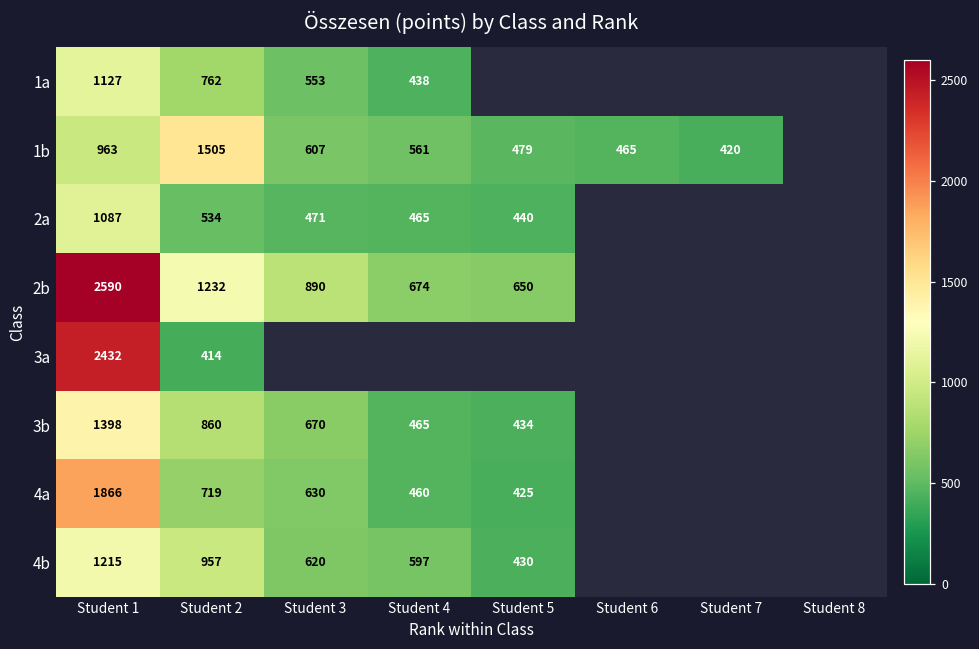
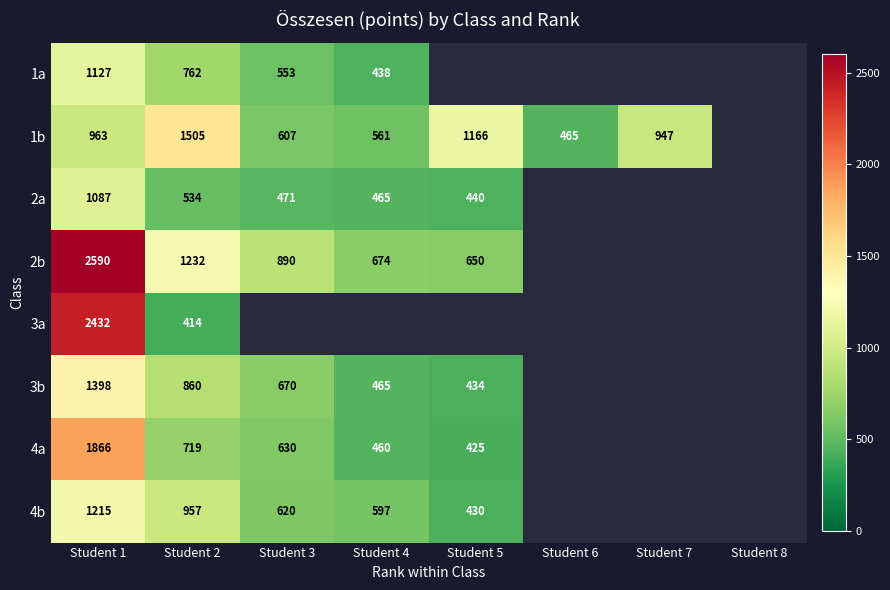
1b, Student 5: 479 -> 1166
1b, Student 7: 420 -> 947
